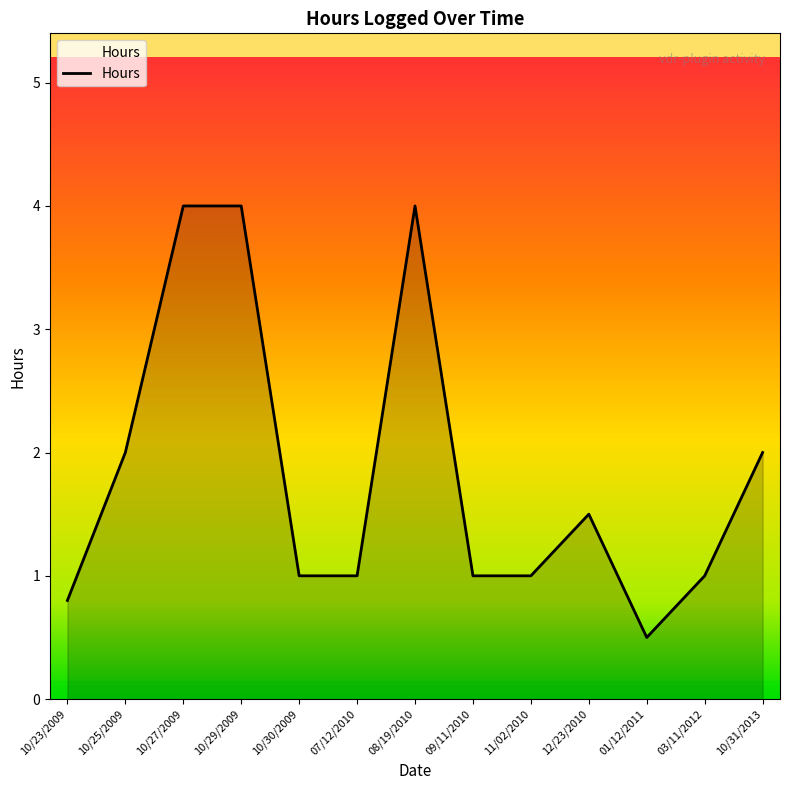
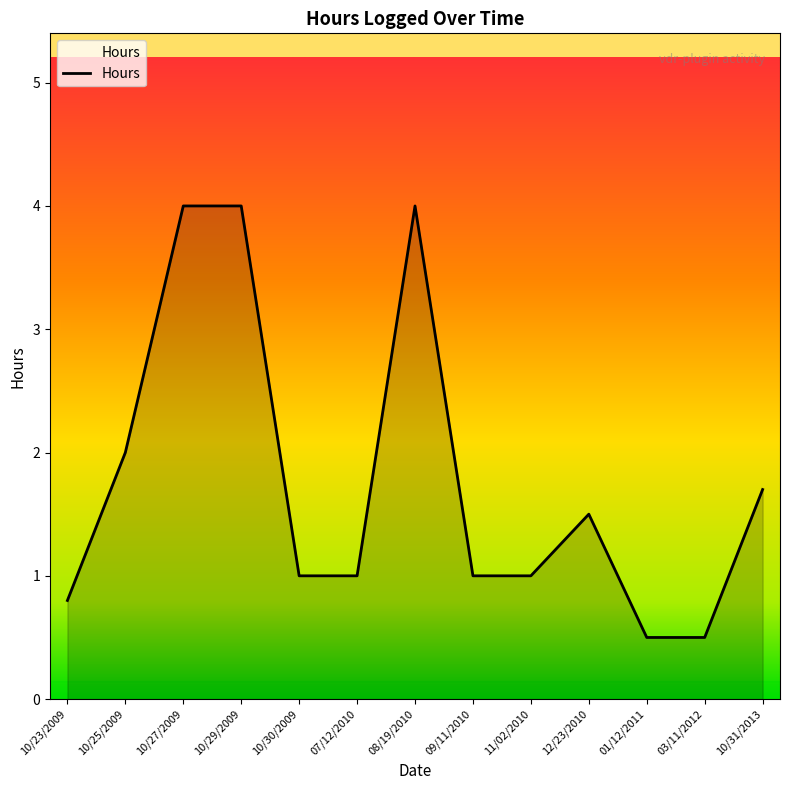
03/11/2012: 1.0 -> 0.5
10/31/2013: 2.0 -> 1.7
